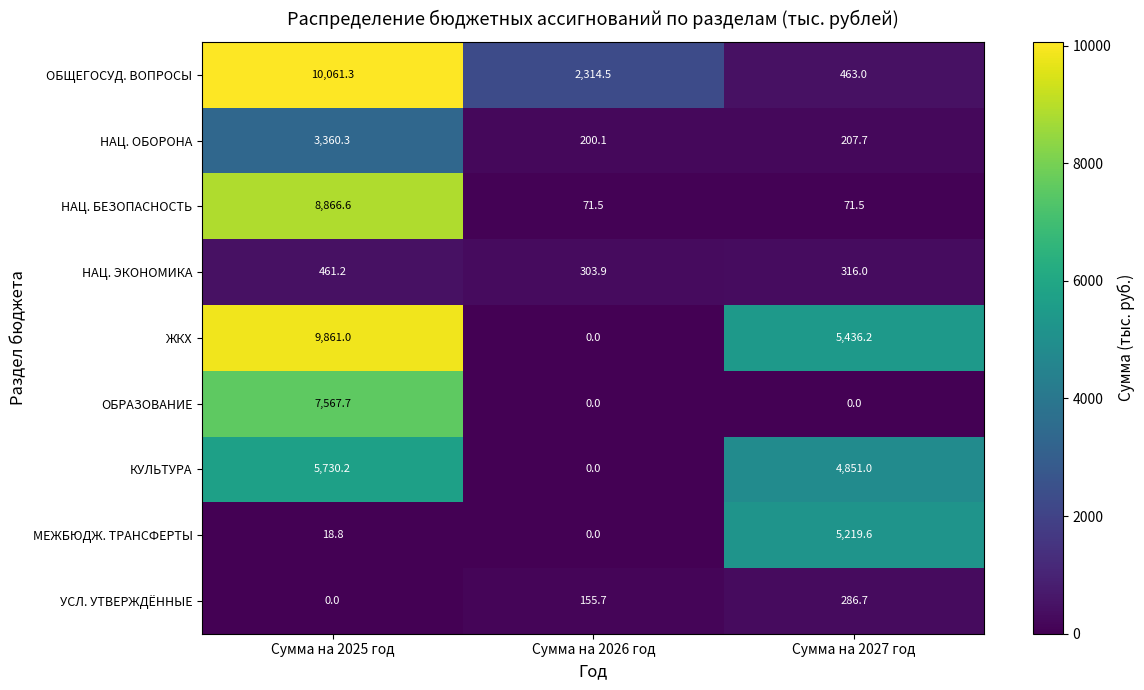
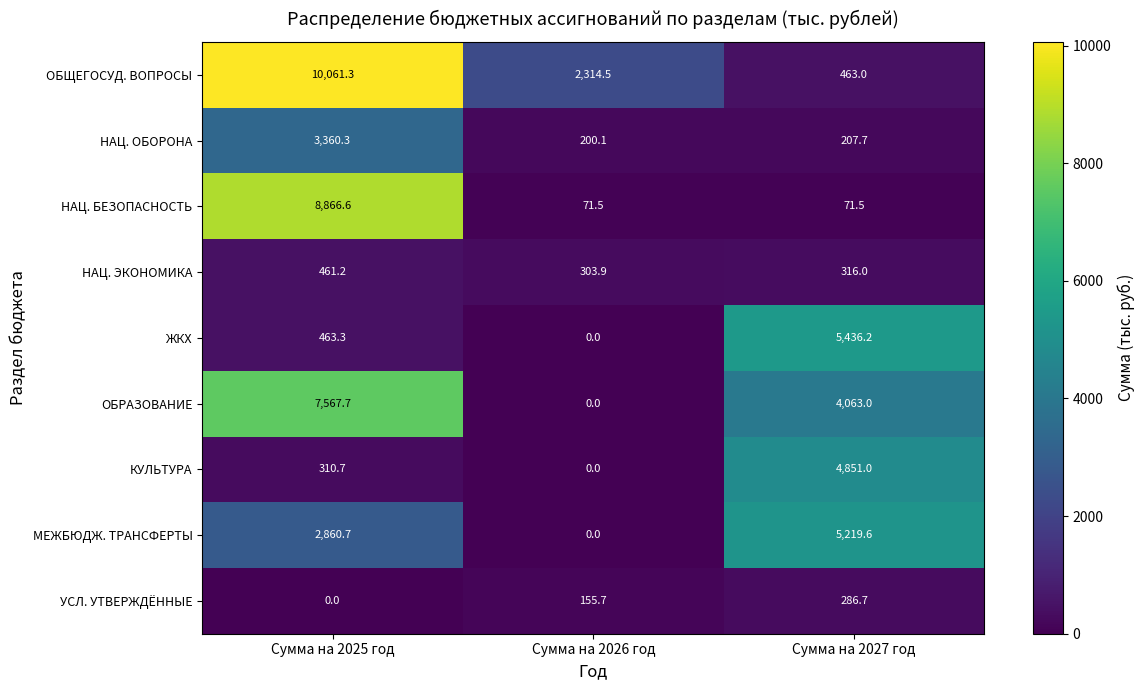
ЖКХ, Сумма на 2025 год: 9,861.0 -> 463.3
ОБРАЗОВАНИЕ, Сумма на 2027 год: 0.0 -> 4,063.0
КУЛЬТУРА, Сумма на 2025 год: 5,730.2 -> 310.7
МЕЖБЮДЖ. ТРАНСФЕРТЫ, Сумма на 2025 год: 18.8 -> 2,860.7
